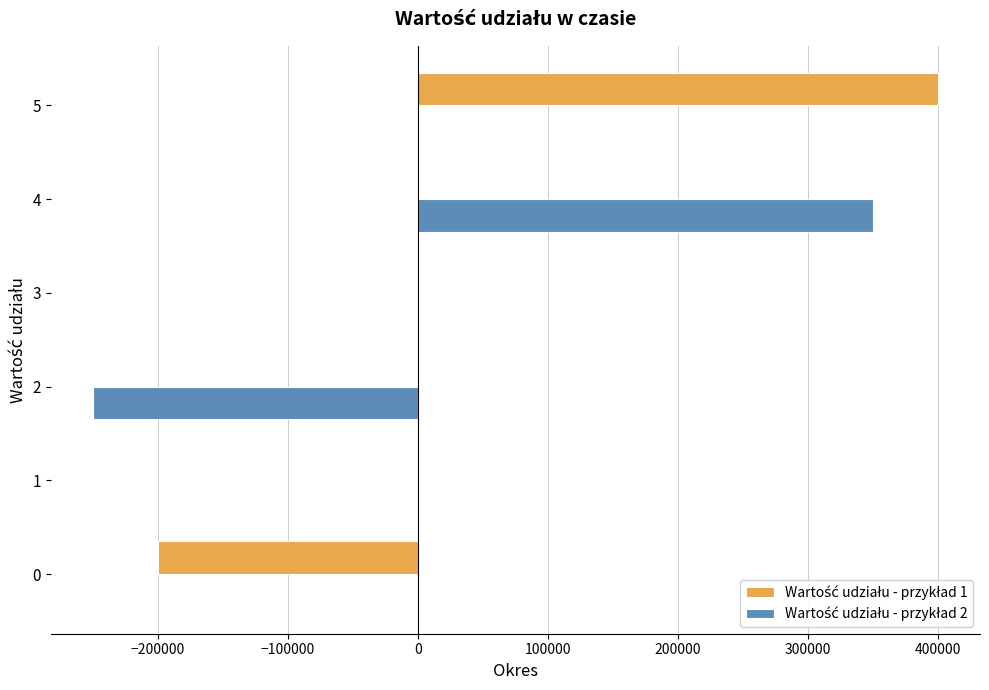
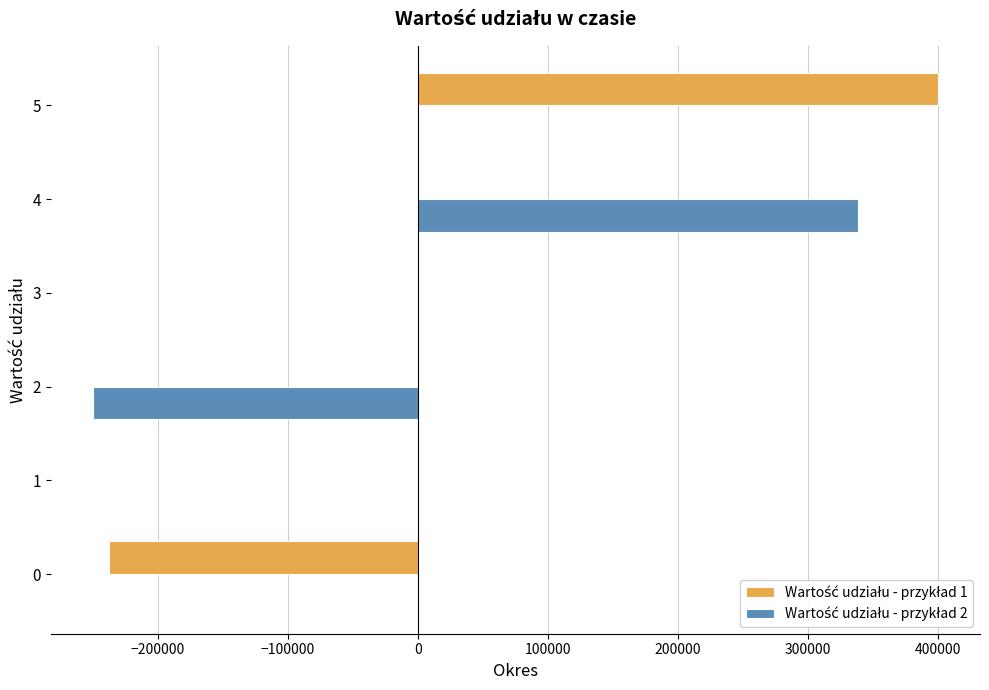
Wartość udziału - przykład 2, 4: 350000 -> 339000
Wartość udziału - przykład 1, 0: -200000 -> -237000
